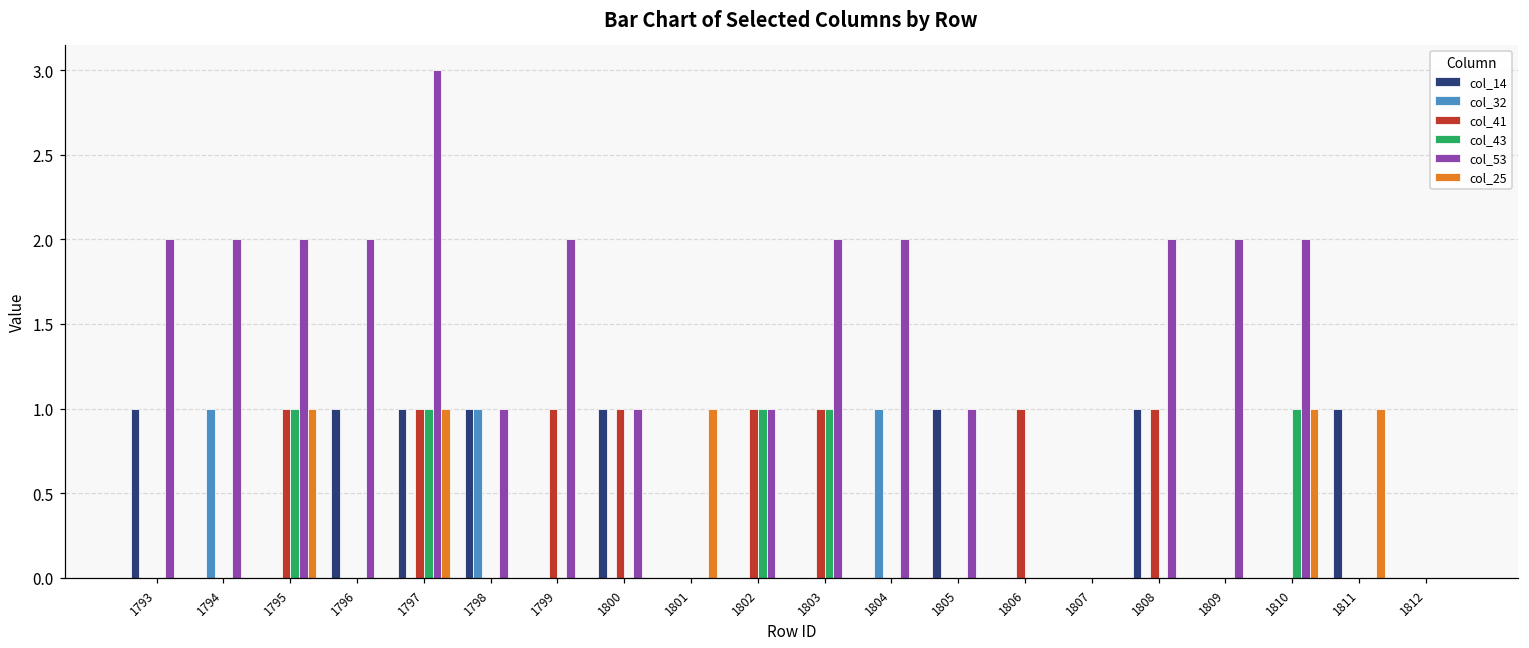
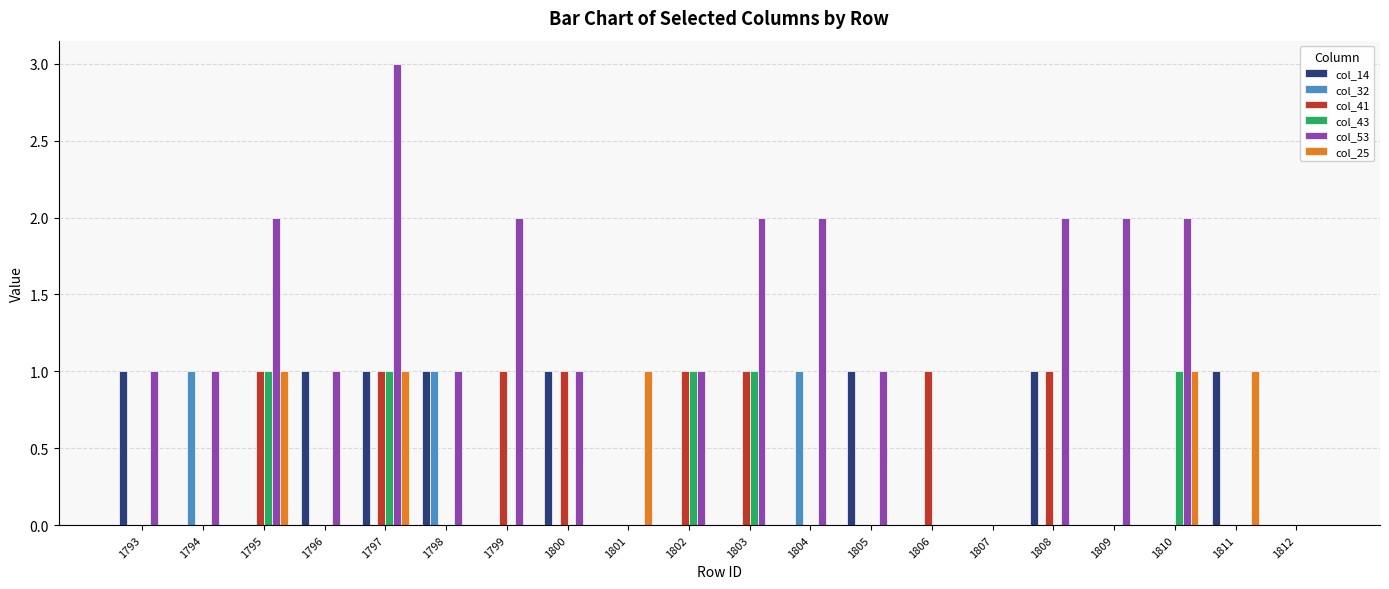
col_53, 1793: 2 -> 1
col_53, 1794: 2 -> 1
col_53, 1796: 2 -> 1
